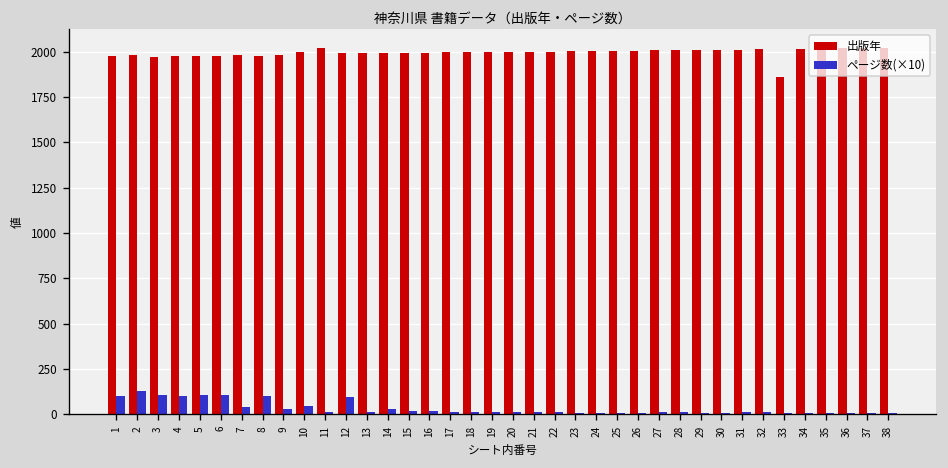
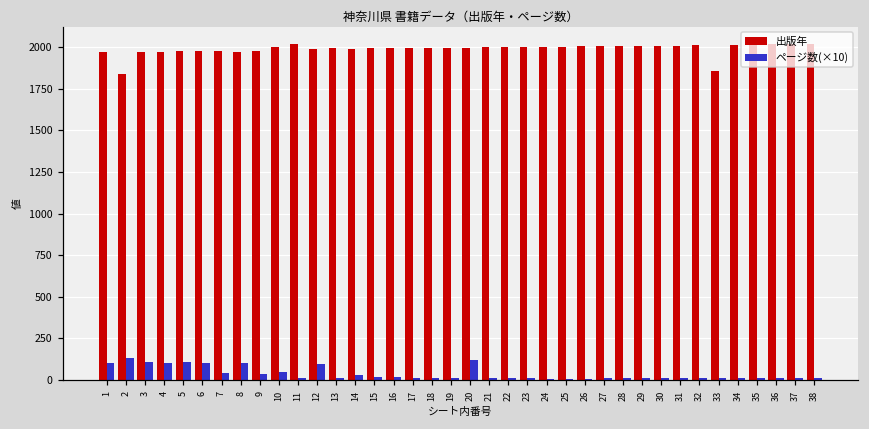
出版年, 2: 1980 -> 1840
ページ数(×10), 20: 20 -> 120
